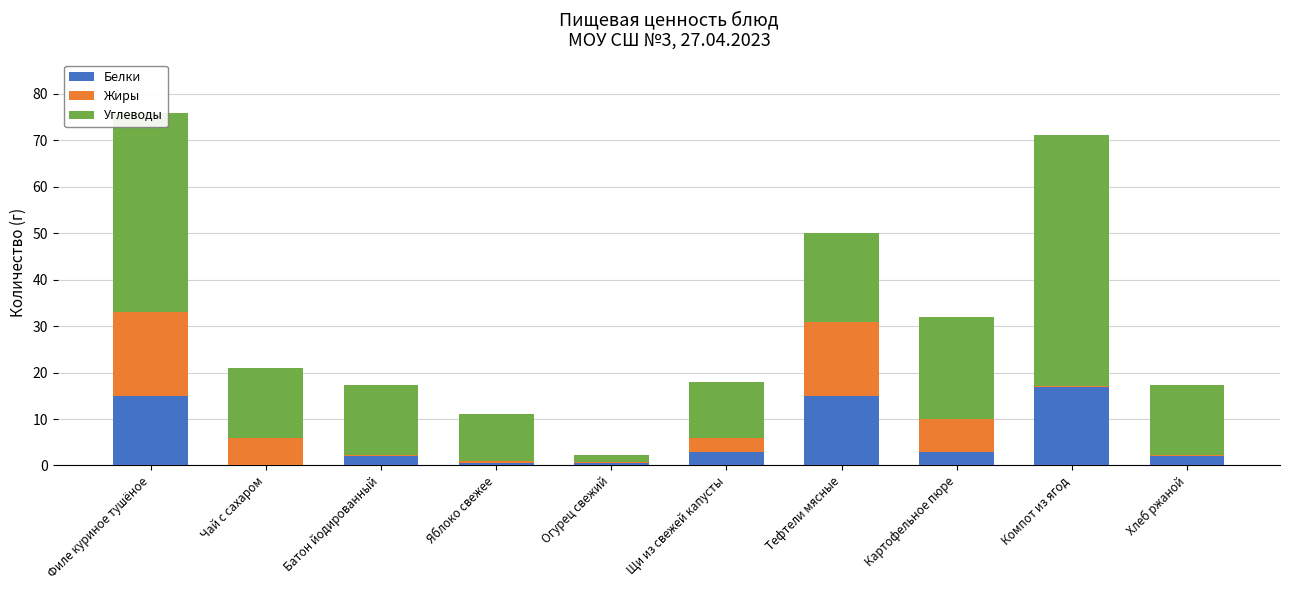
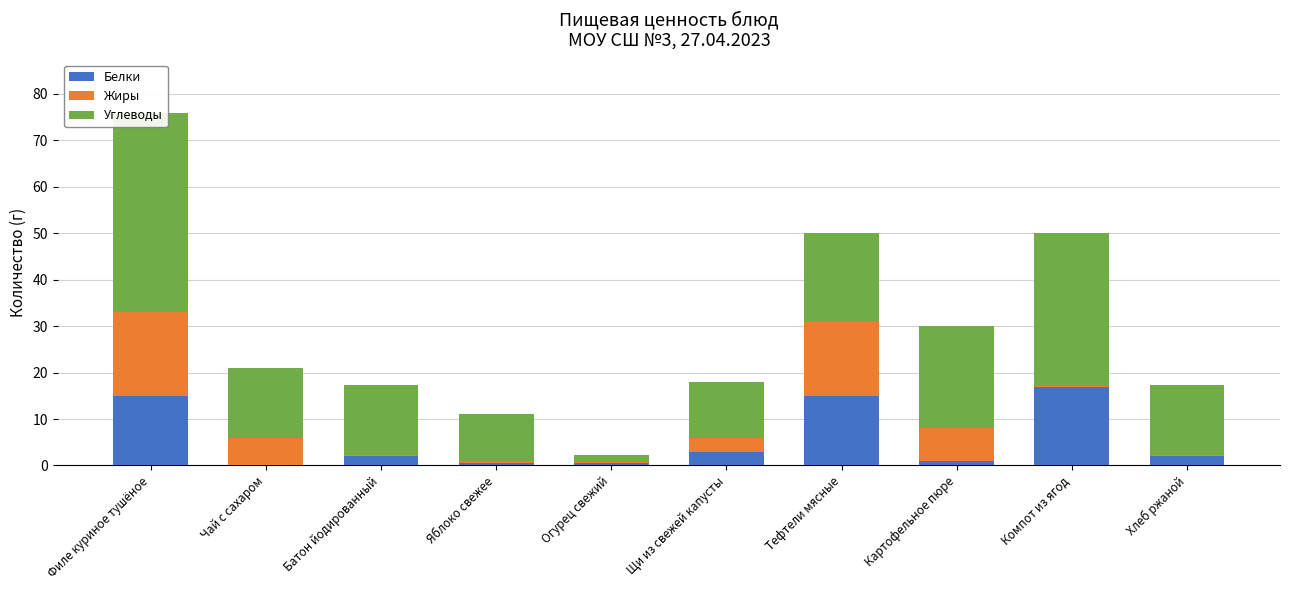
Белки, Картофельное пюре: 3 -> 1
Углеводы, Компот из ягод: 54 -> 33
